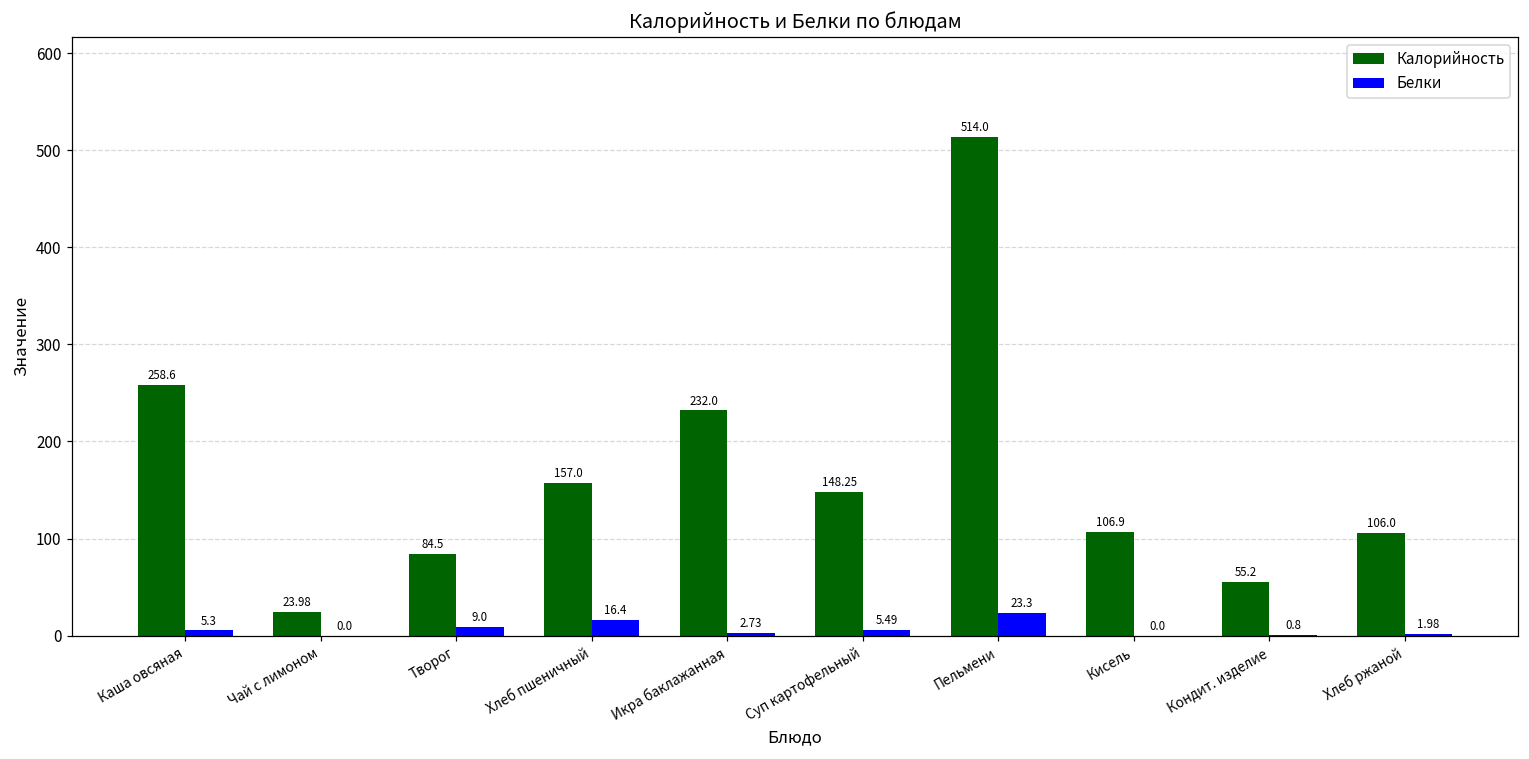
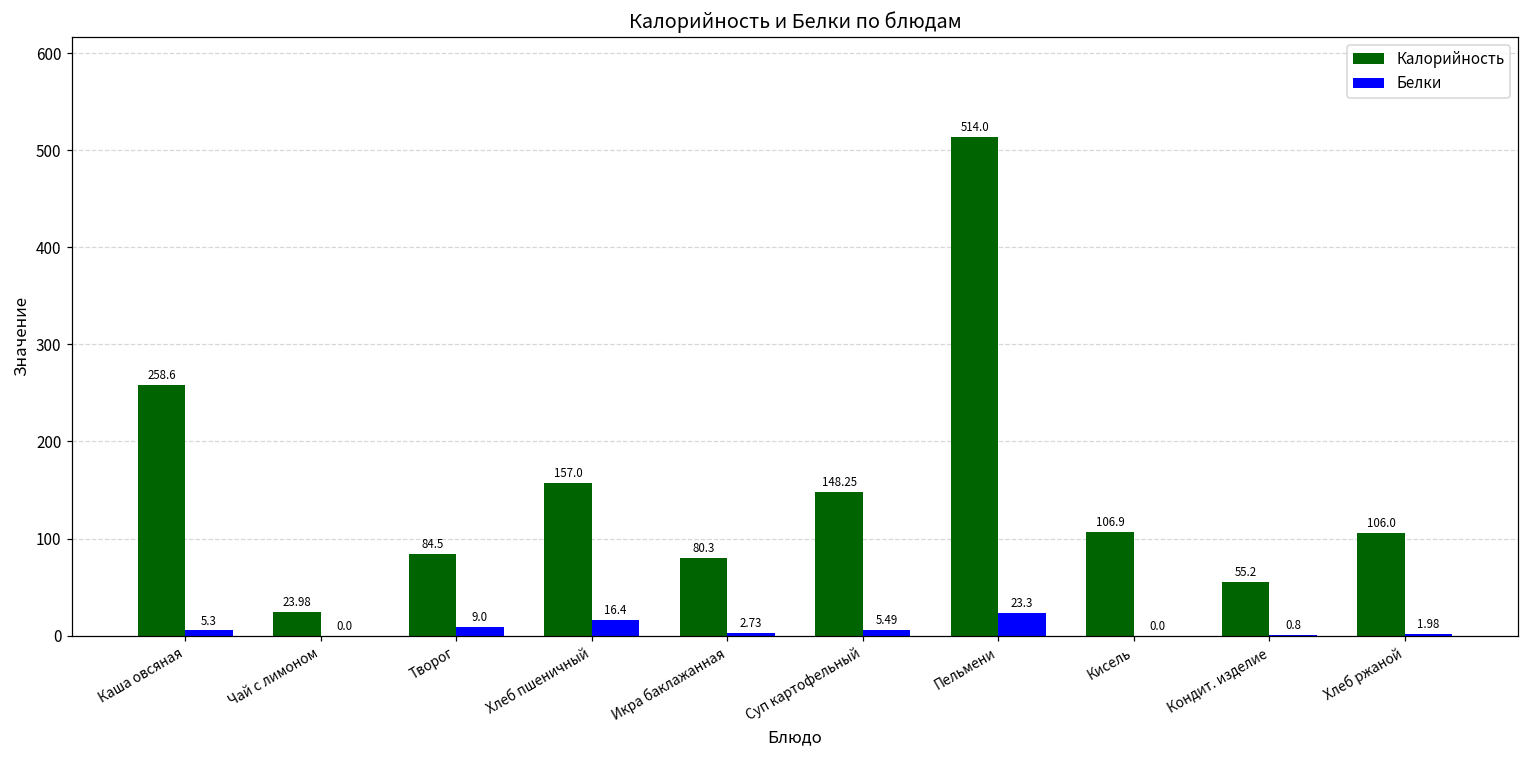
Калорийность, Икра баклажанная: 232.0 -> 80.3
